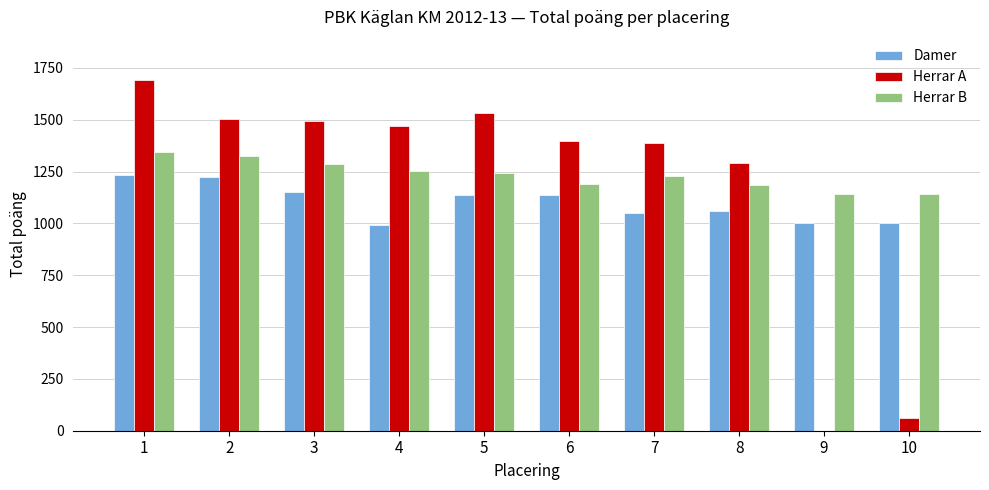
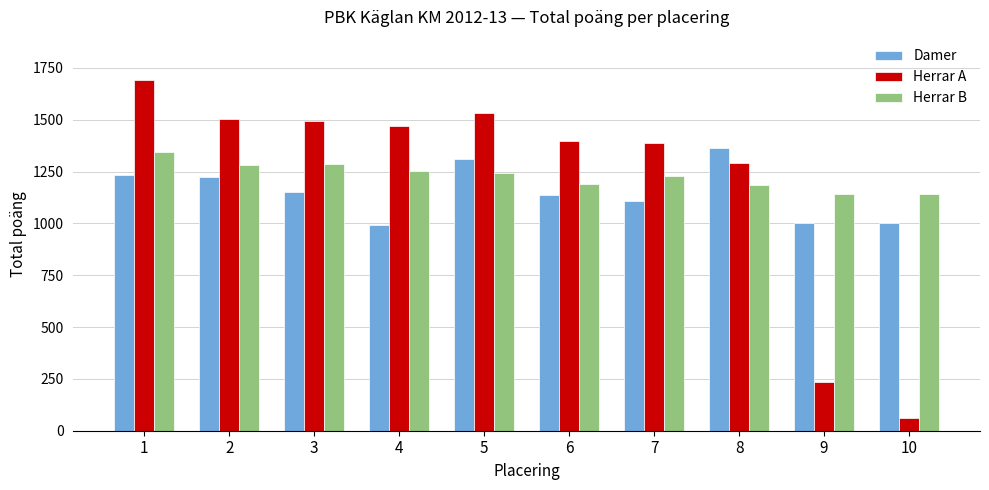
Herrar B, 2: 1330 -> 1280
Damer, 5: 1140 -> 1310
Damer, 7: 1050 -> 1110
Damer, 8: 1060 -> 1360
Herrar A, 9: 0 -> 230
